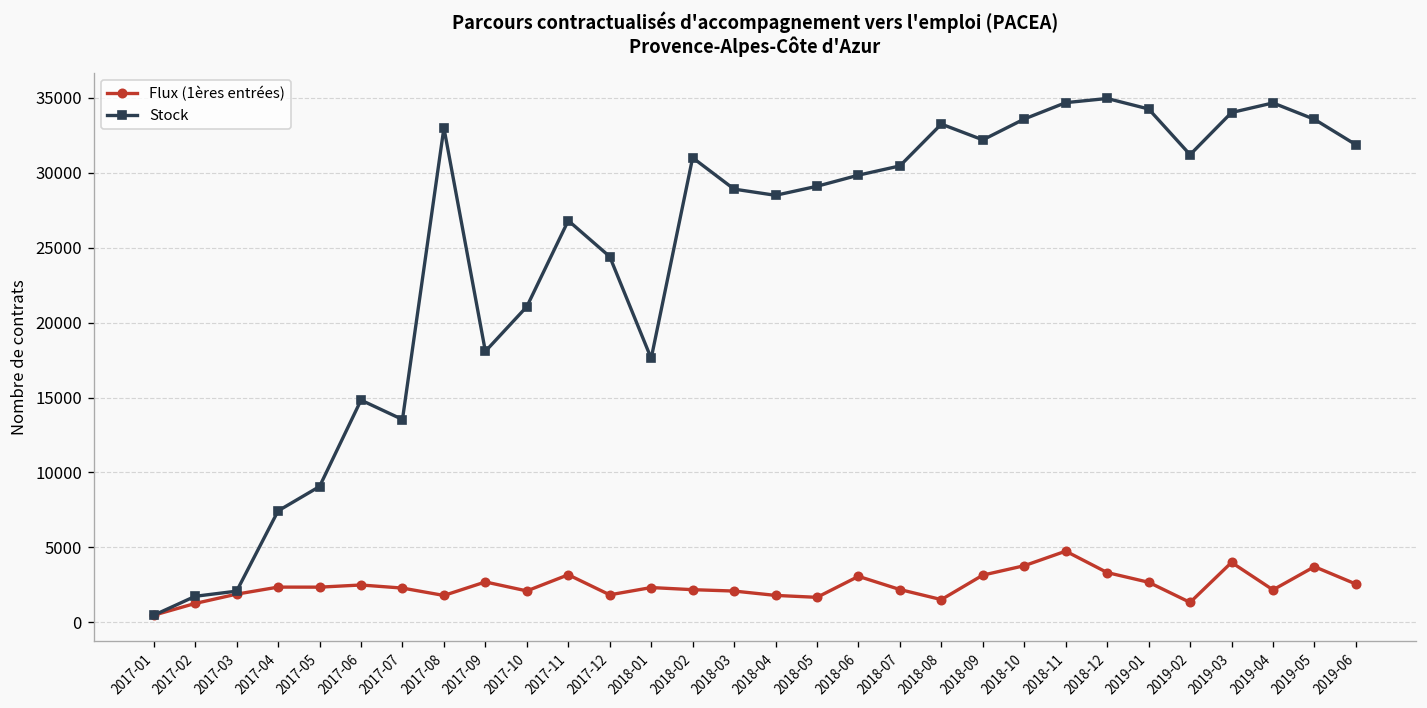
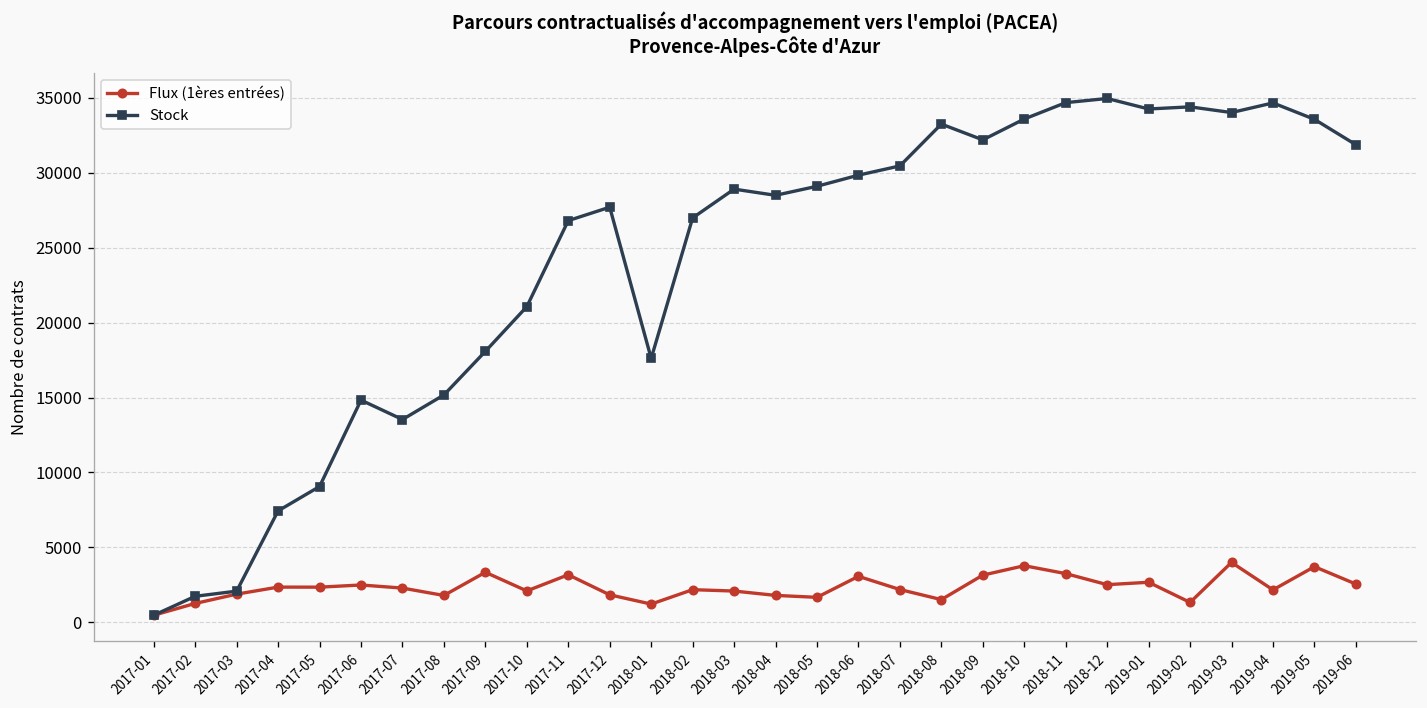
Stock, 2017-08: 33000 -> 15200
Flux (1ères entrées), 2017-09: 2700 -> 3300
Stock, 2017-12: 24400 -> 27700
Flux (1ères entrées), 2018-01: 2300 -> 1200
Stock, 2018-02: 31000 -> 27000
Flux (1ères entrées), 2018-11: 4800 -> 3300
Flux (1ères entrées), 2018-12: 3300 -> 2500
Stock, 2019-02: 31200 -> 34400
